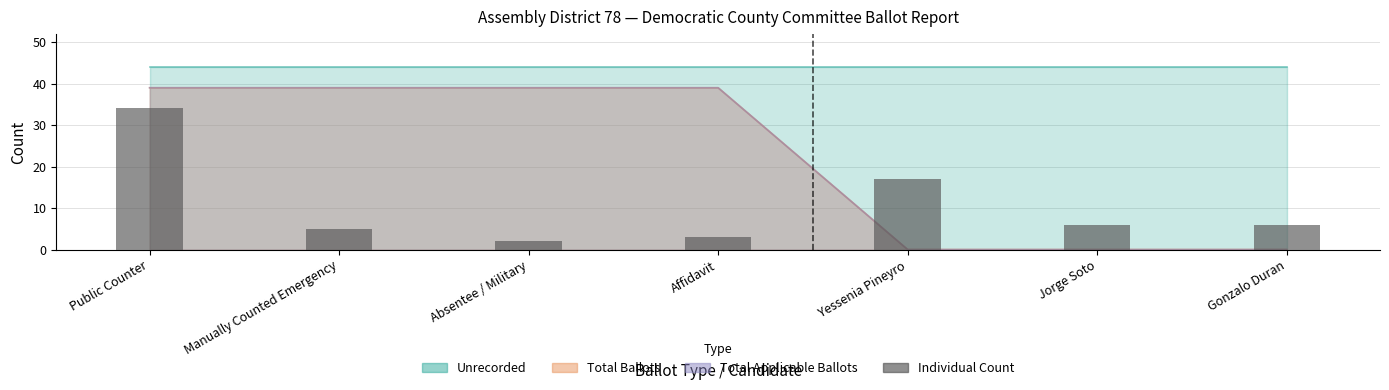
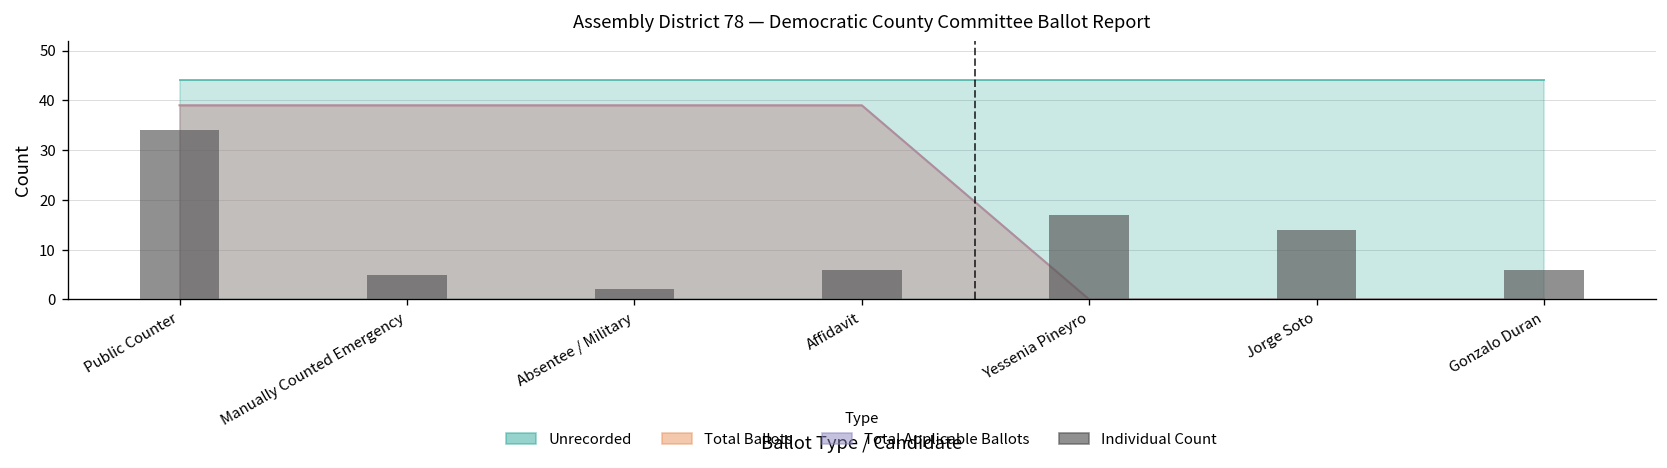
Individual Count, Affidavit: 3 -> 6
Individual Count, Jorge Soto: 6 -> 14
